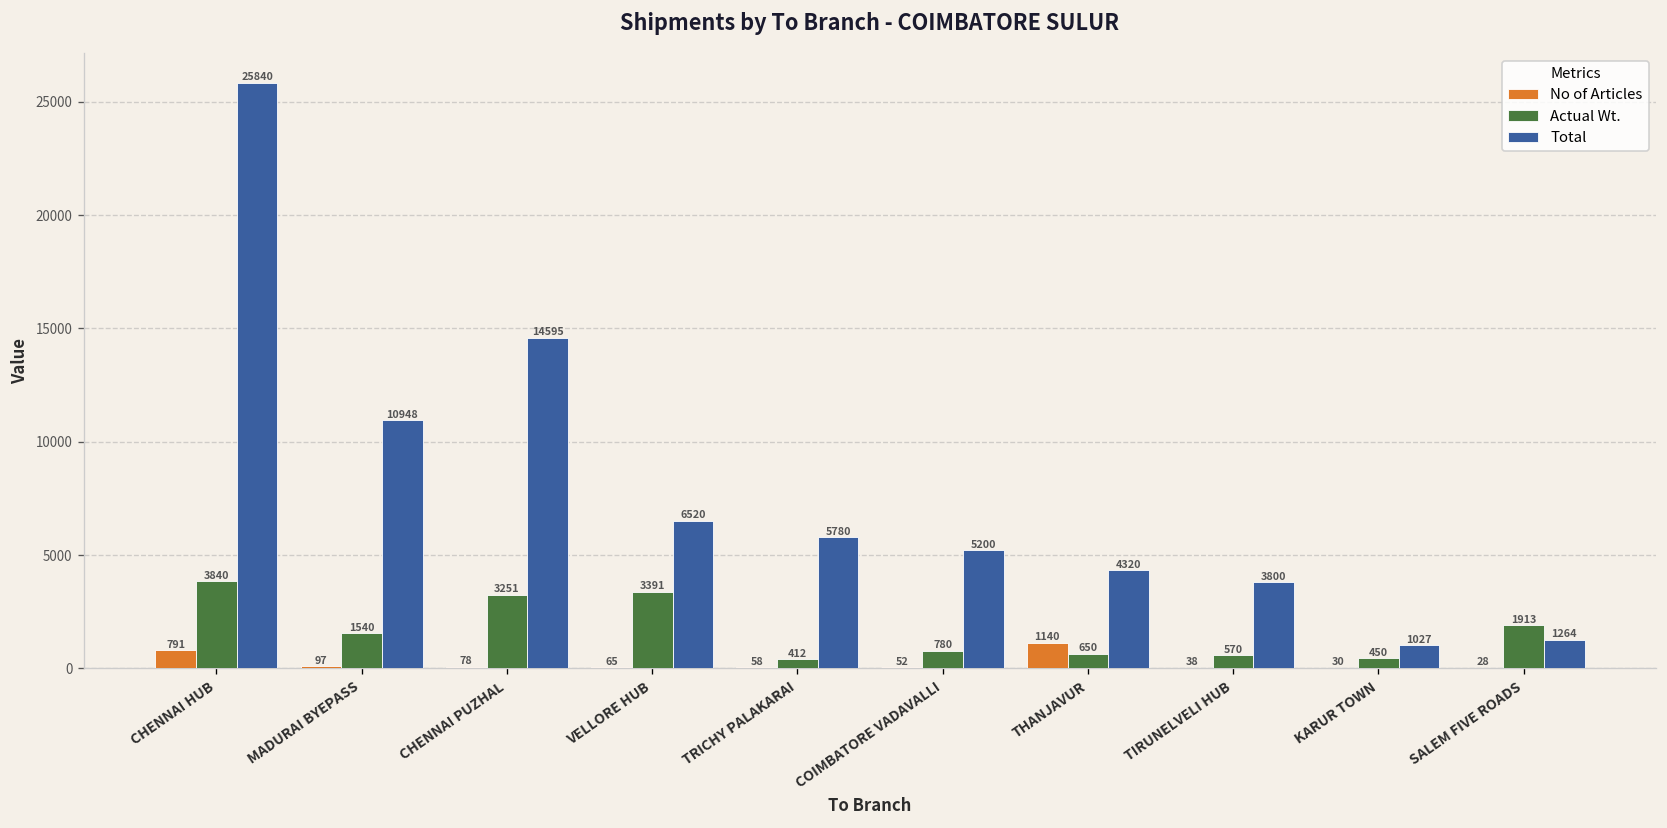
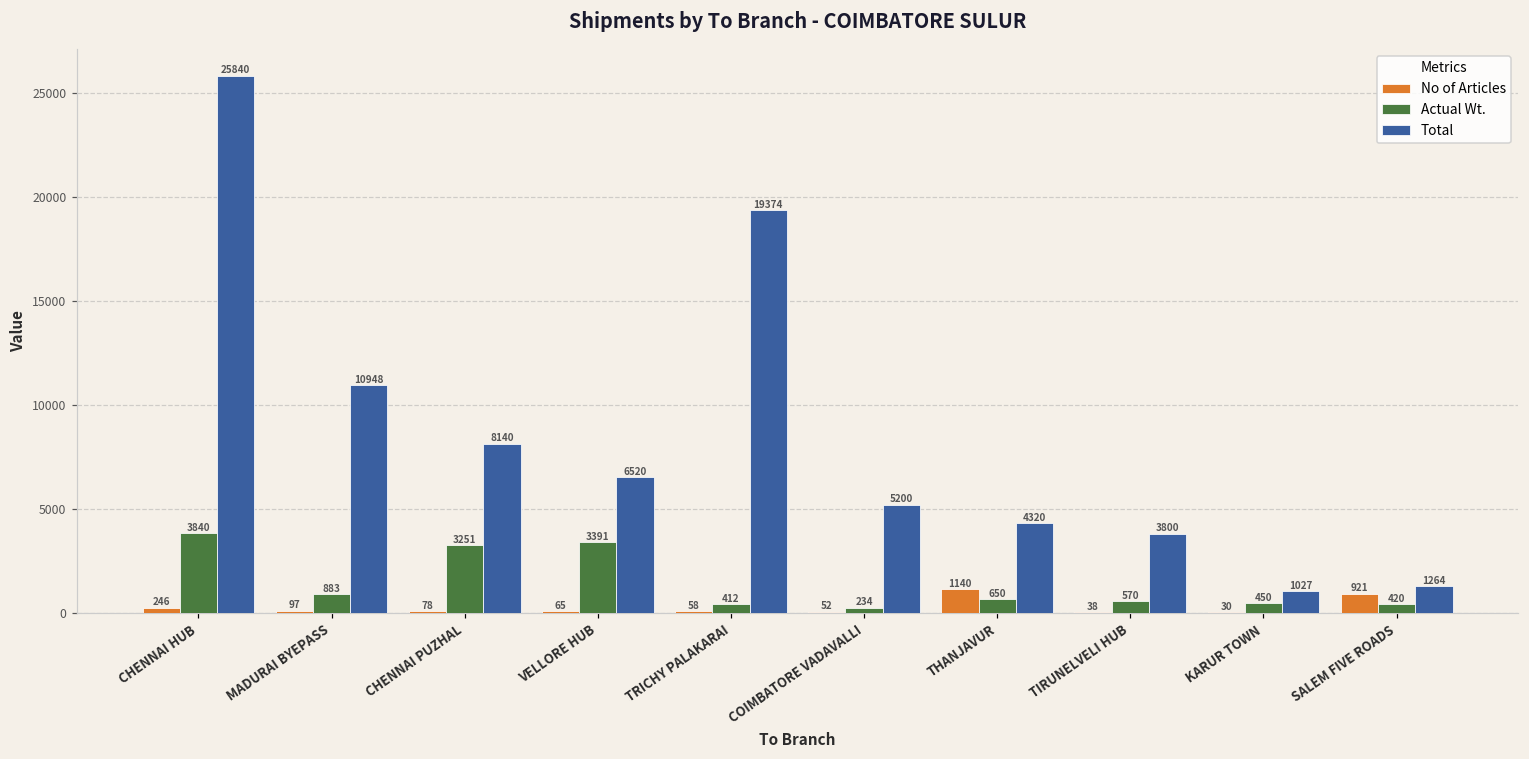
No of Articles, CHENNAI HUB: 791 -> 246
Actual Wt., MADURAI BYEPASS: 1540 -> 883
Total, CHENNAI PUZHAL: 14595 -> 8140
Total, TRICHY PALAKARAI: 5780 -> 19374
Actual Wt., COIMBATORE VADAVALLI: 780 -> 234
No of Articles, SALEM FIVE ROADS: 28 -> 921
Actual Wt., SALEM FIVE ROADS: 1913 -> 420
